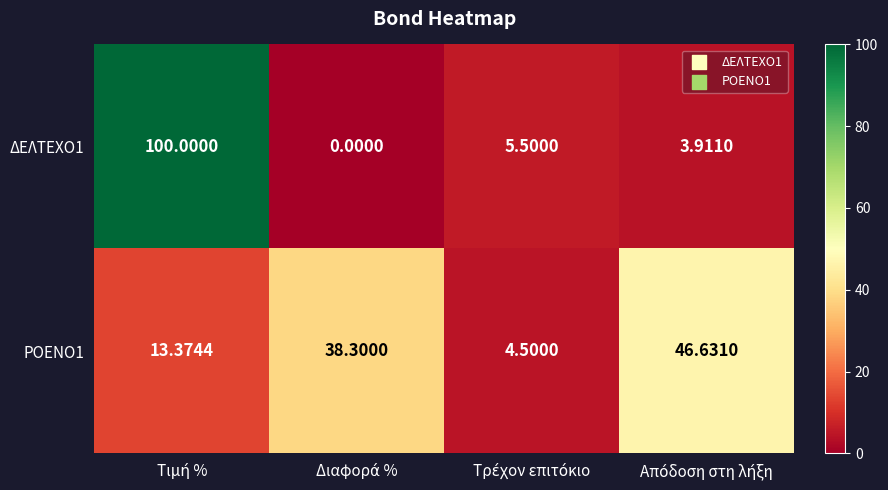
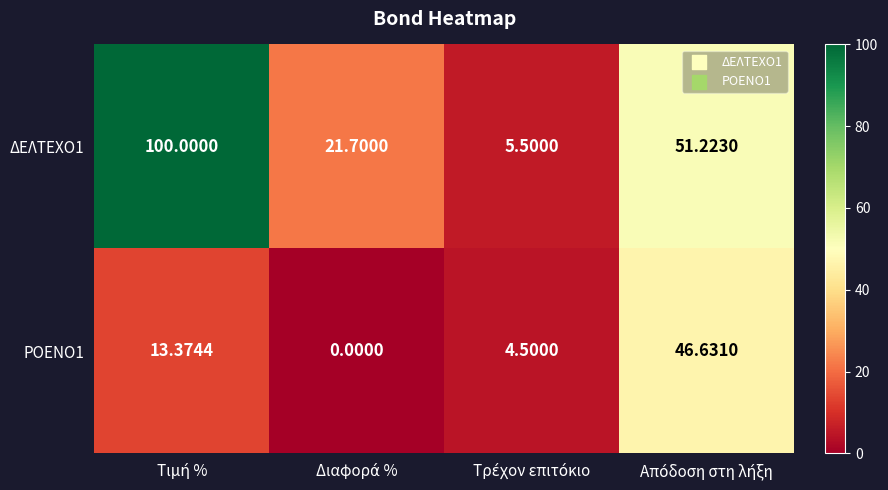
ΔΕΛΤΕΧΟ1, Διαφορά %: 0.0000 -> 21.7000
ΔΕΛΤΕΧΟ1, Απόδοση στη λήξη: 3.9110 -> 51.2230
ΡΟΕΝΟ1, Διαφορά %: 38.3000 -> 0.0000
